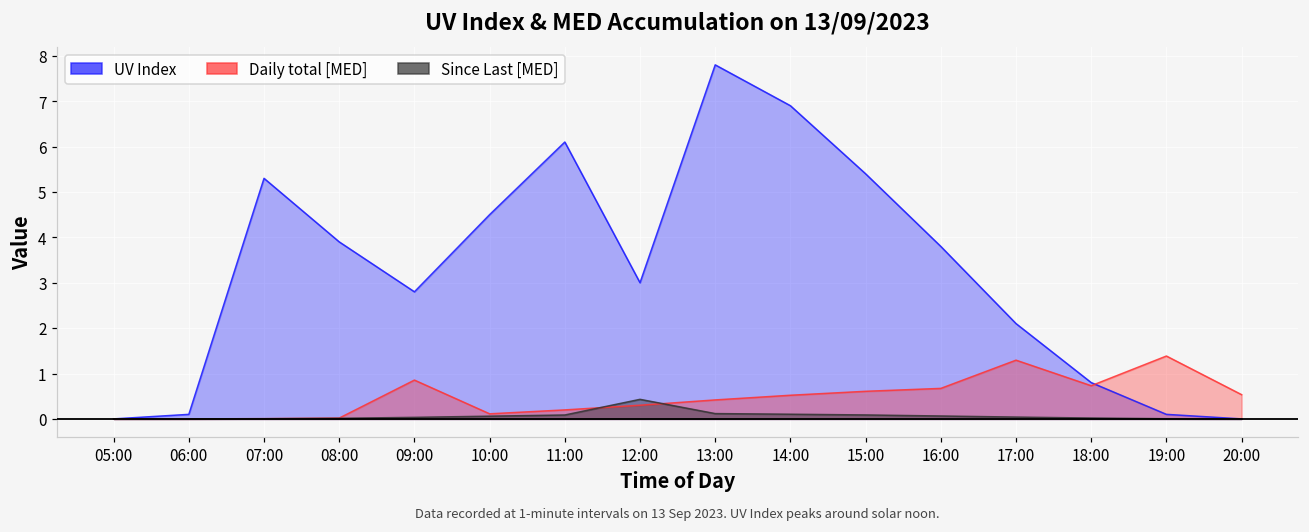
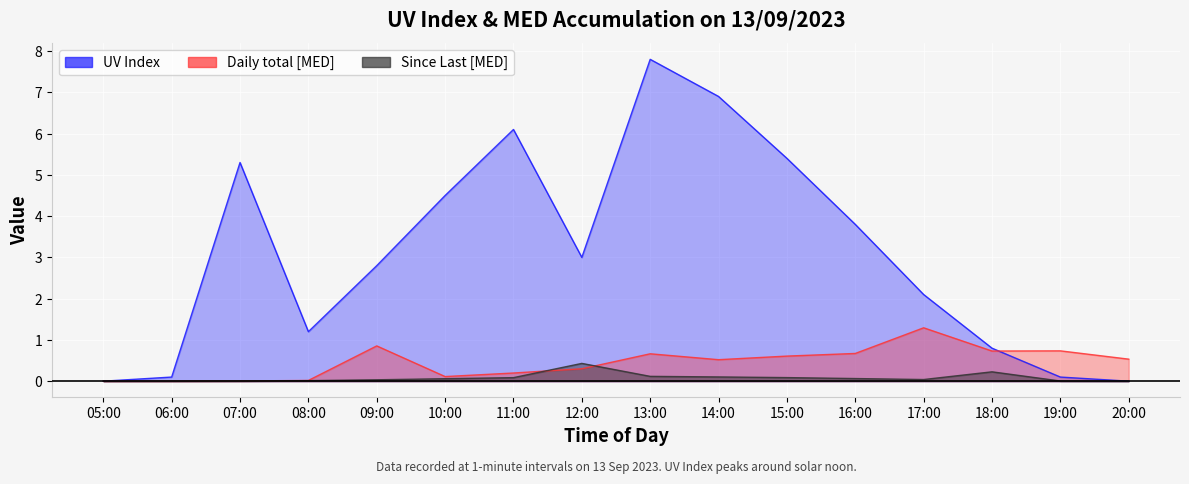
UV Index, 08:00: 3.9 -> 1.2
Daily total [MED], 13:00: 0.4 -> 0.7
Since Last [MED], 18:00: 0.0 -> 0.2
Daily total [MED], 19:00: 1.4 -> 0.7
